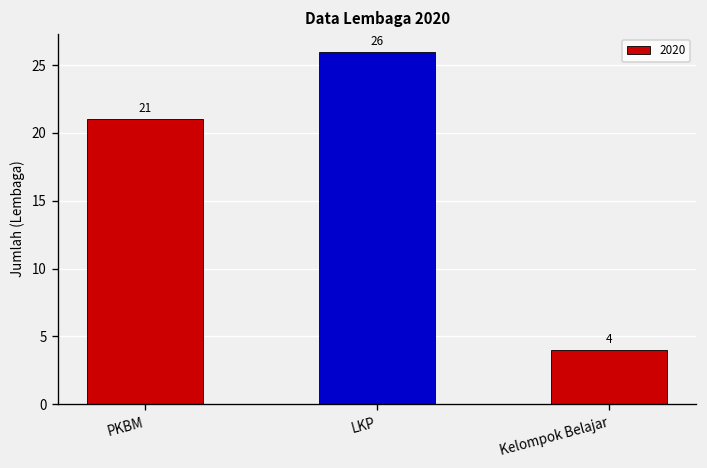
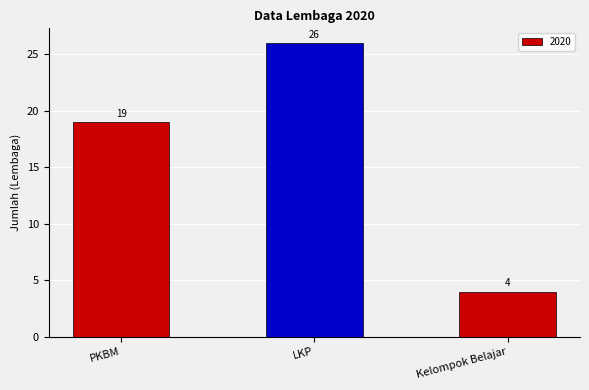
PKBM: 21 -> 19
